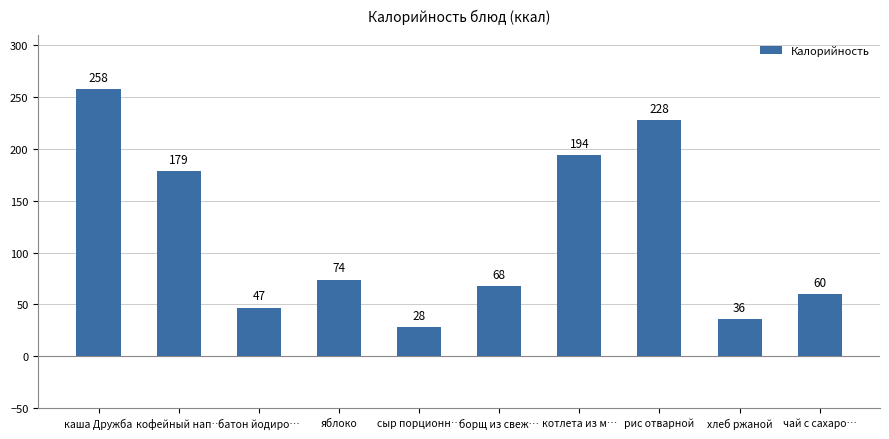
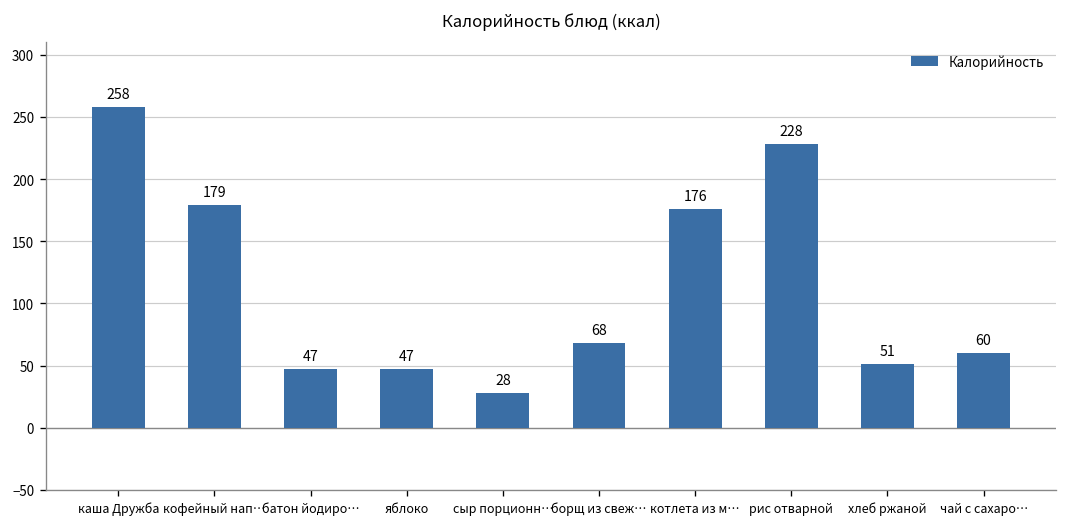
яблоко: 74 -> 47
котлета из м…: 194 -> 176
хлеб ржаной: 36 -> 51
